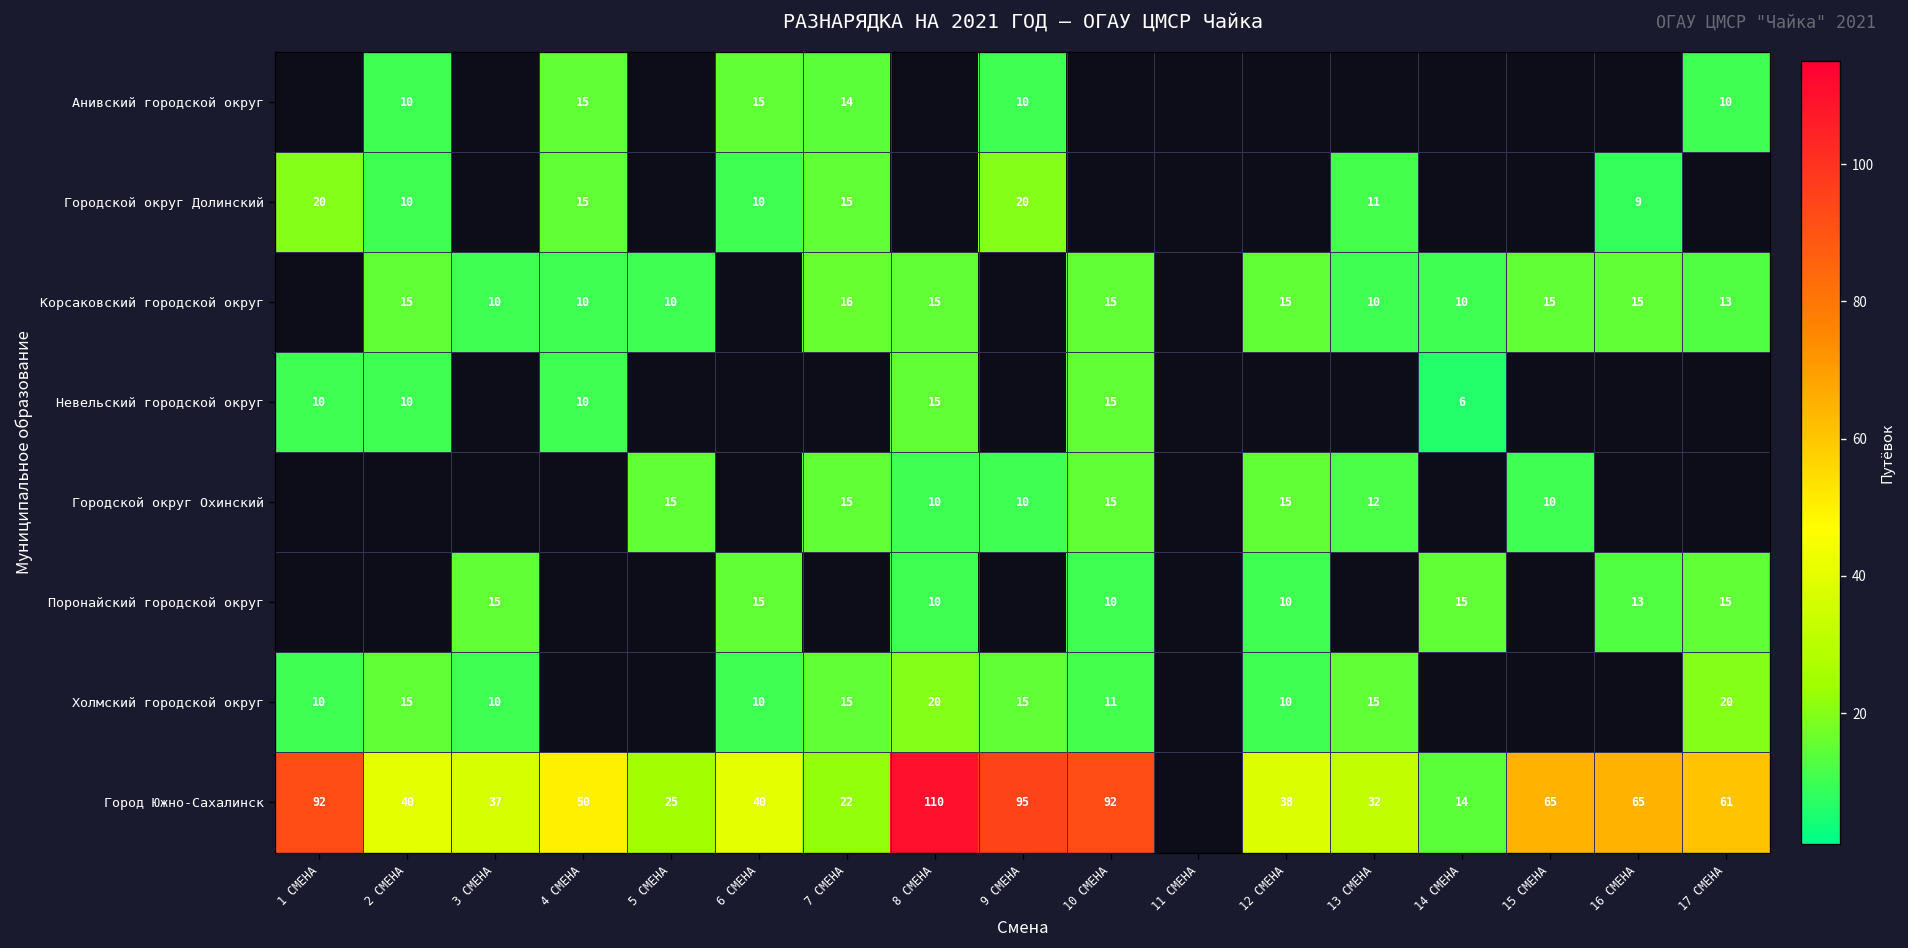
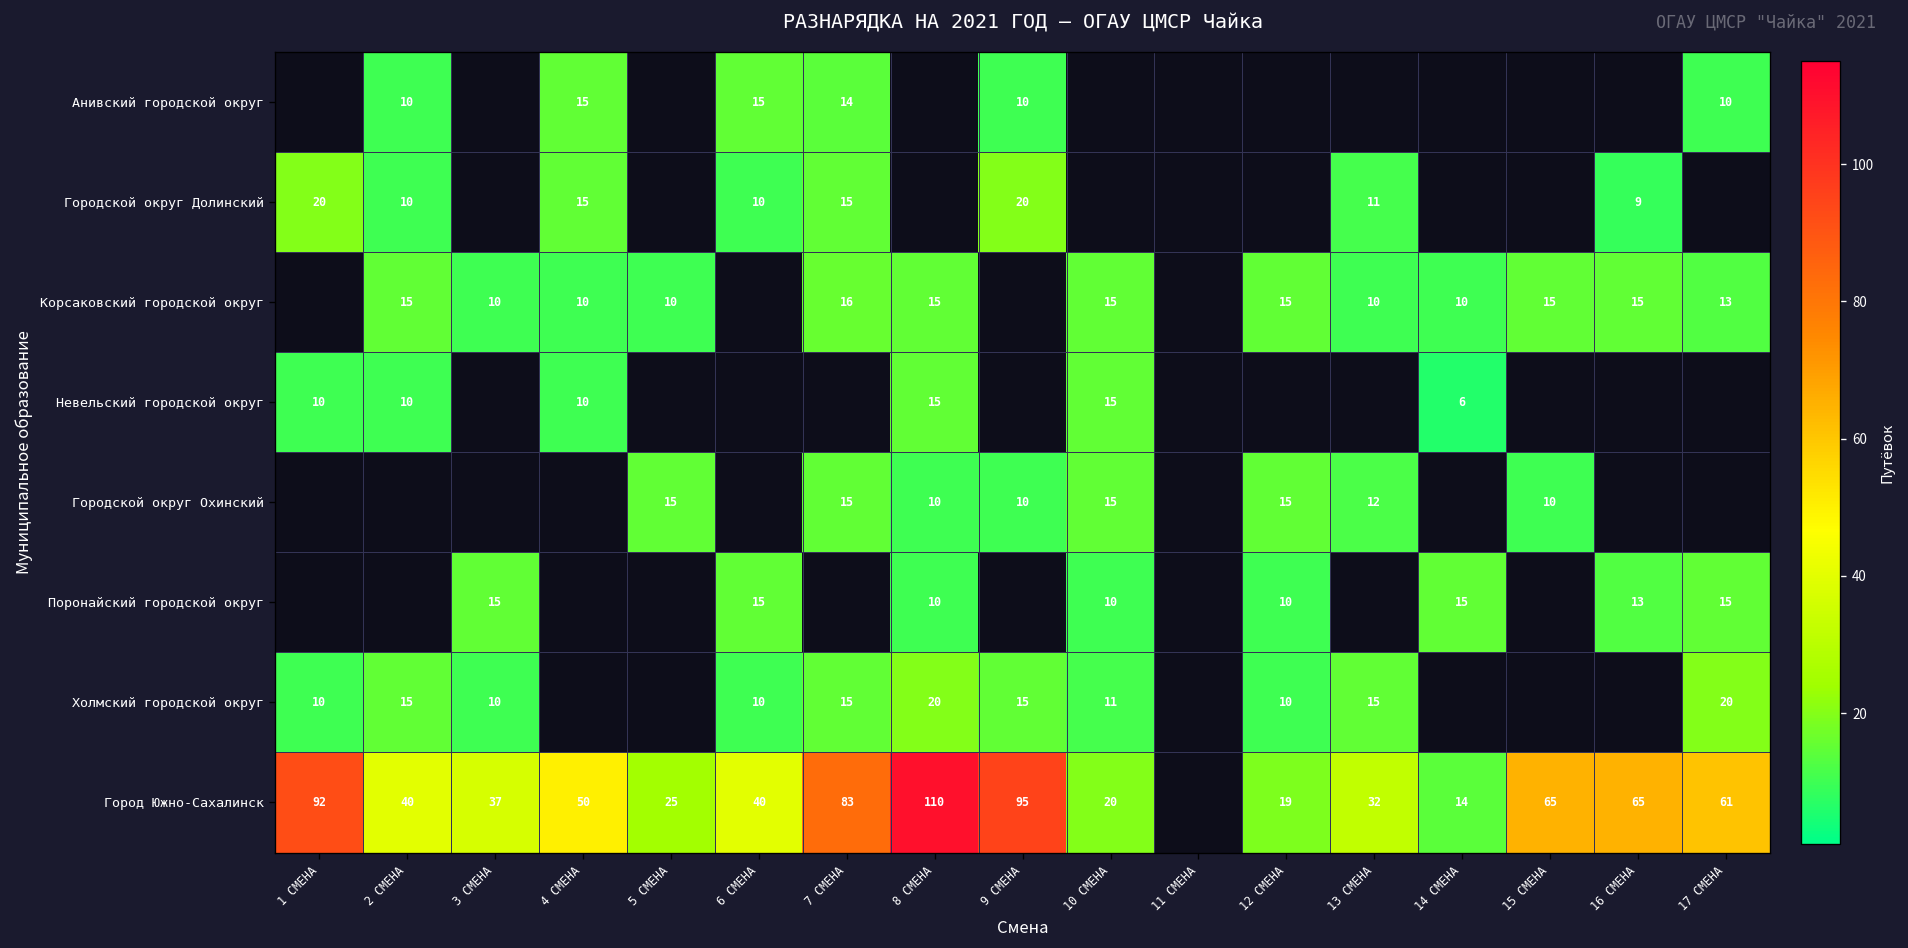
Город Южно-Сахалинск, 7 СМЕНА: 22 -> 83
Город Южно-Сахалинск, 10 СМЕНА: 92 -> 20
Город Южно-Сахалинск, 12 СМЕНА: 38 -> 19
